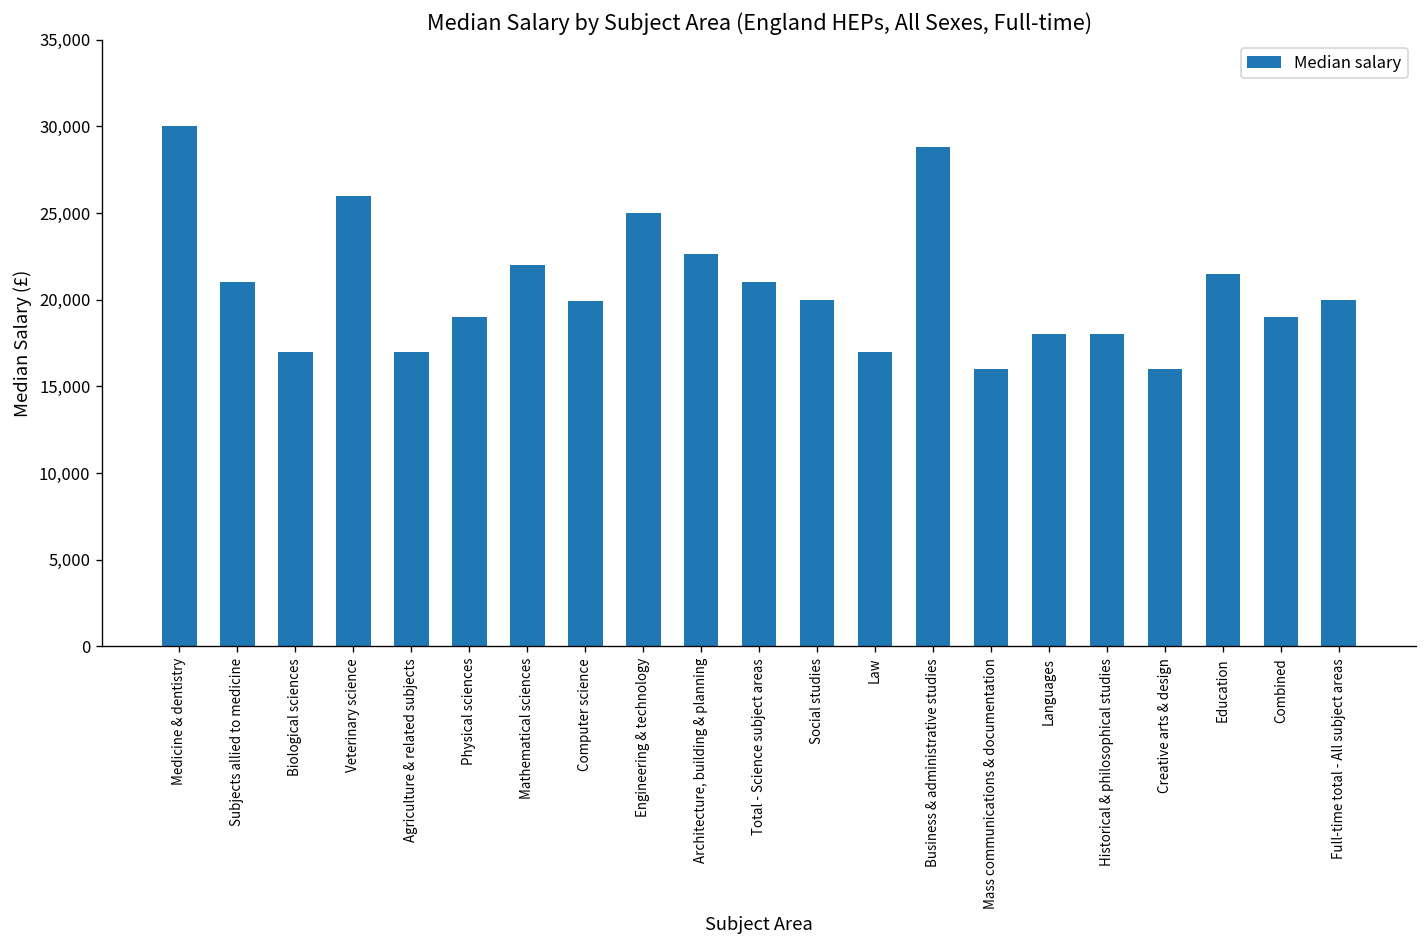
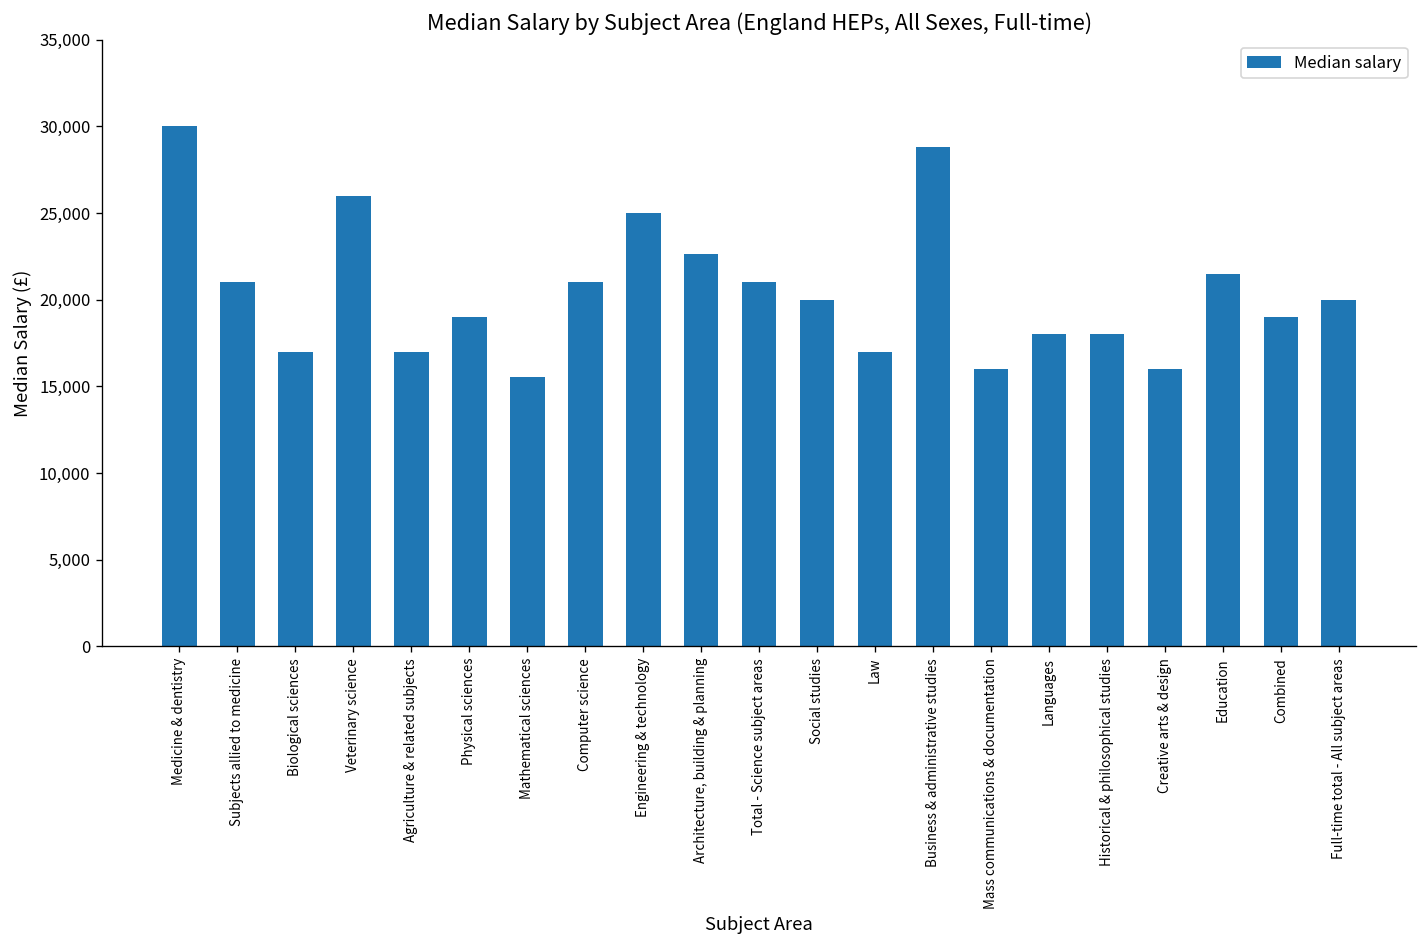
Mathematical sciences: 22,000 -> 15,500
Computer science: 20,000 -> 21,000
